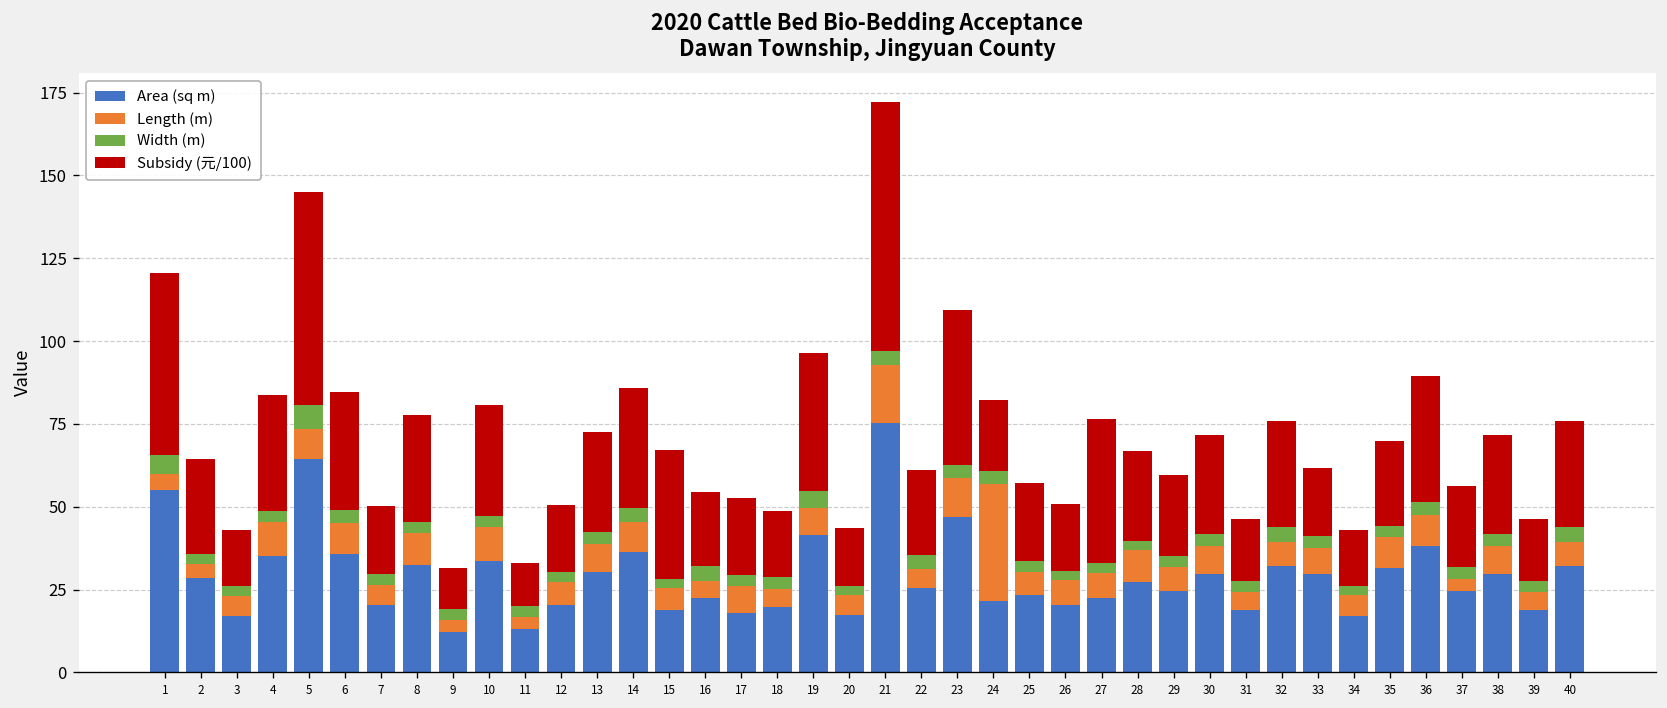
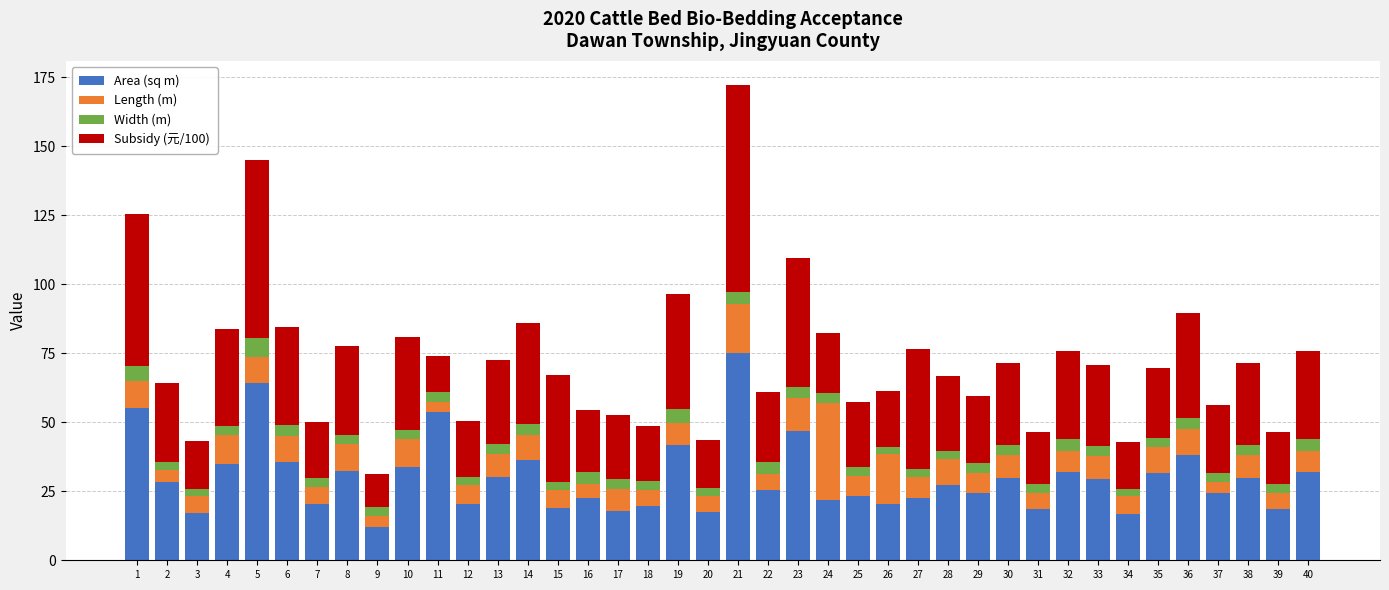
Length (m), 1: 5 -> 10
Area (sq m), 11: 13 -> 54
Length (m), 26: 8 -> 18
Subsidy (元/100), 33: 20 -> 30
